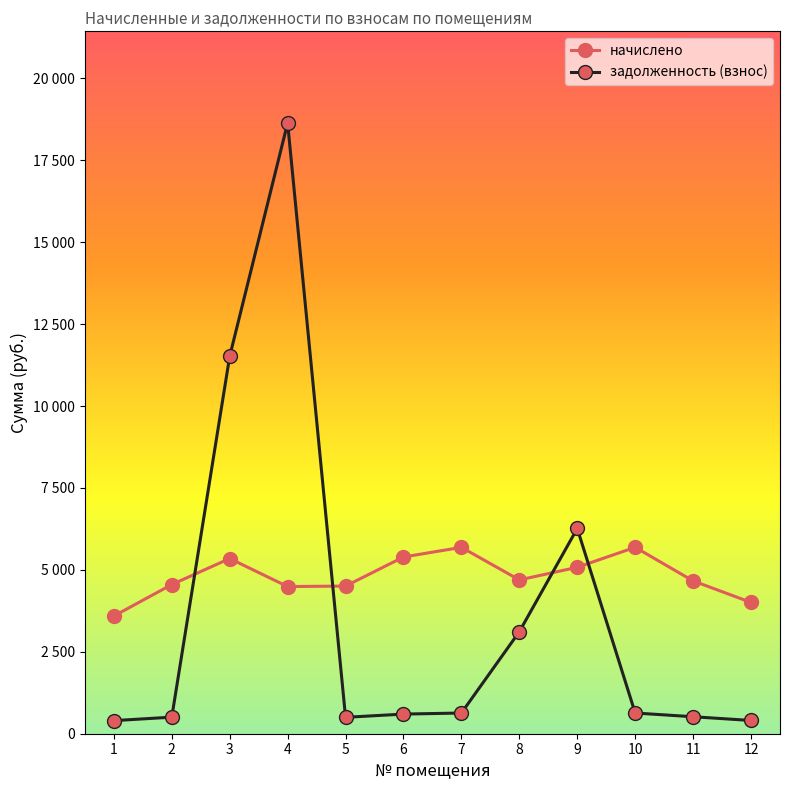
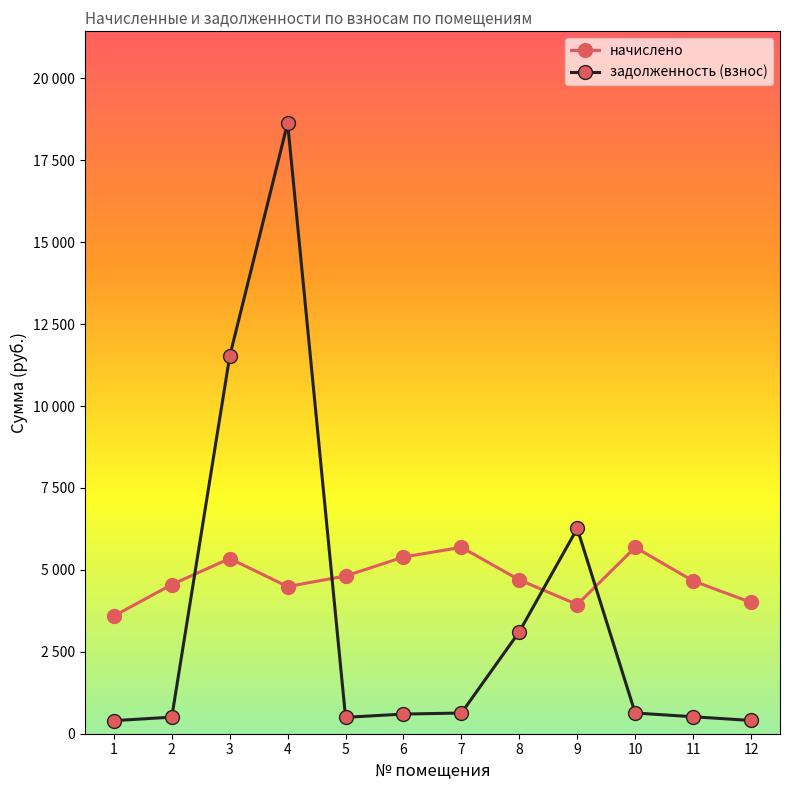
начислено, 5: 4500 -> 4800
начислено, 9: 5100 -> 3900
